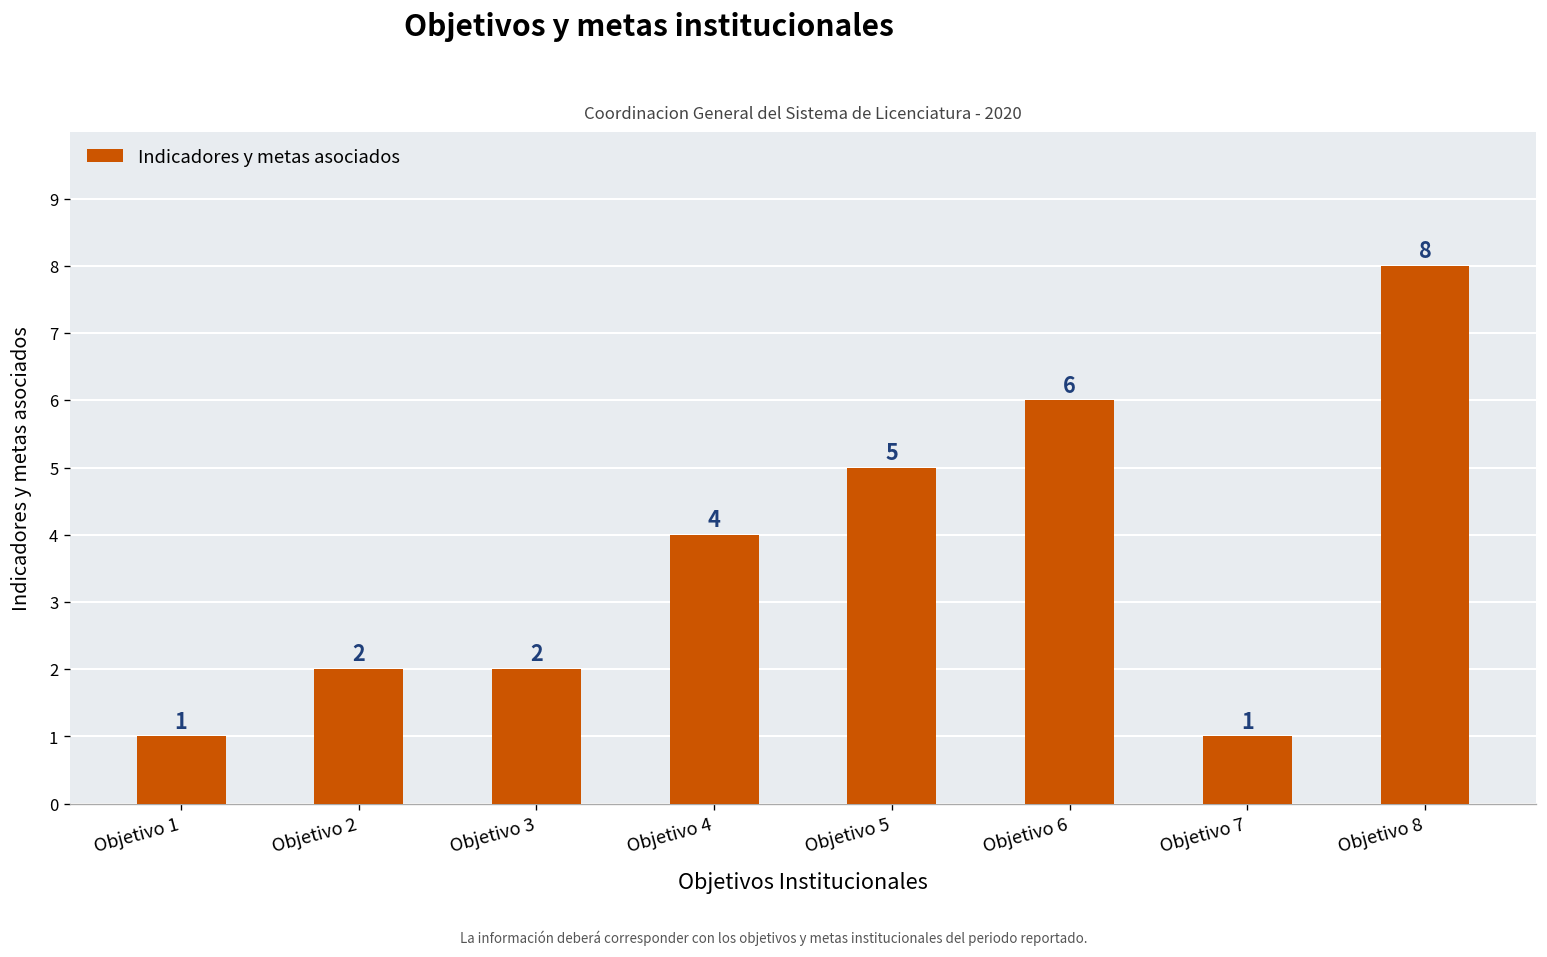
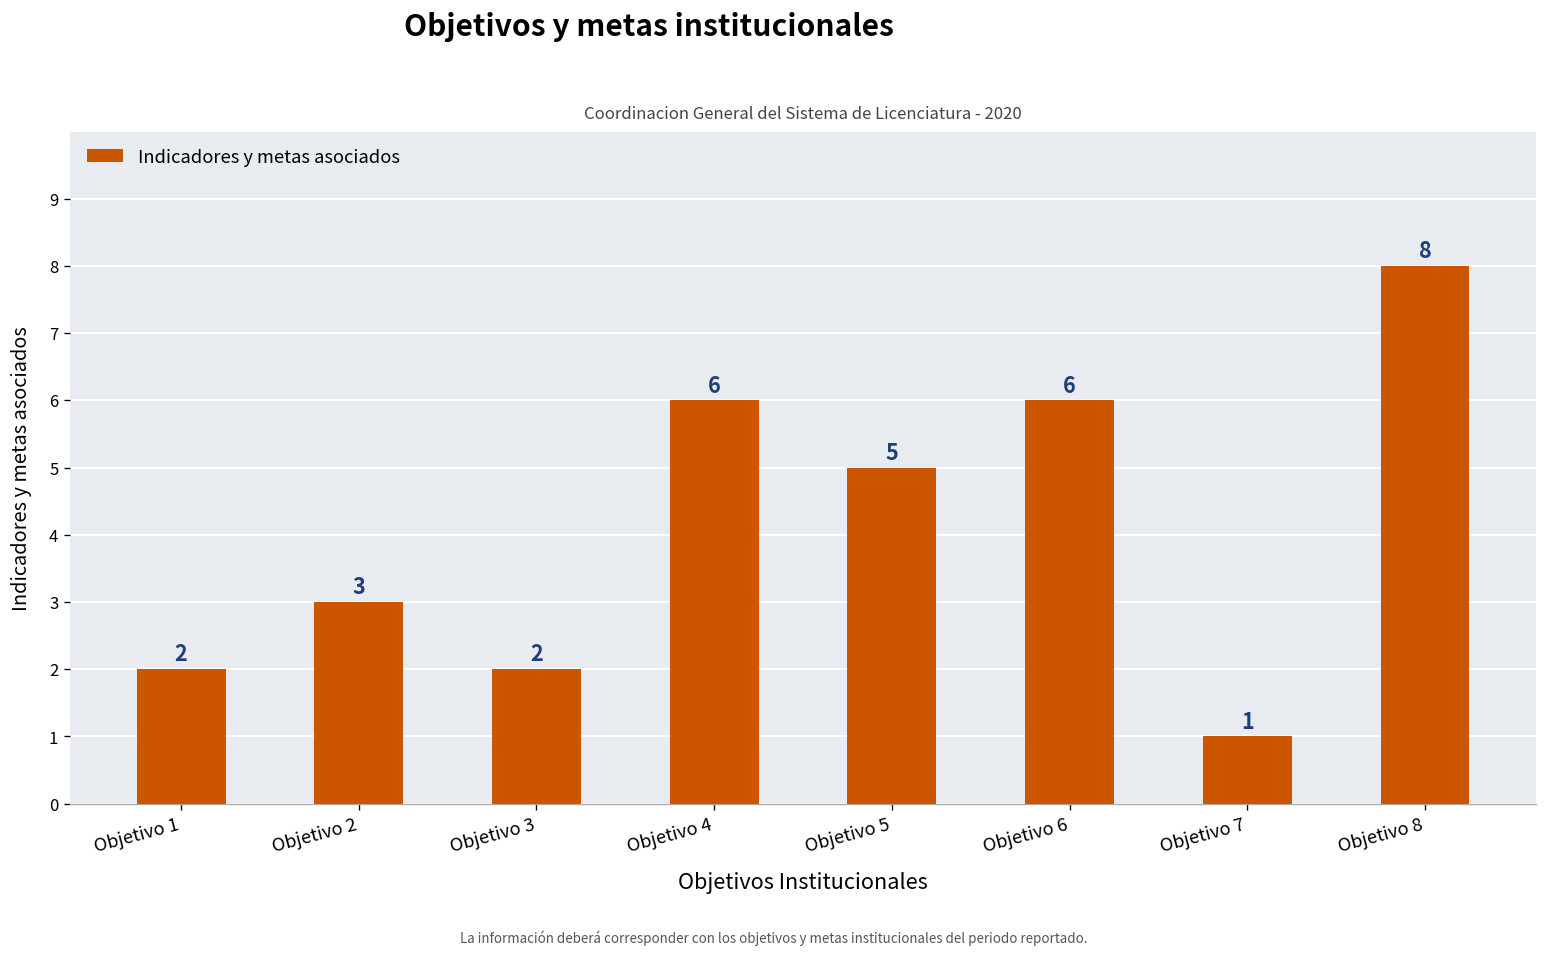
Objetivo 1: 1 -> 2
Objetivo 2: 2 -> 3
Objetivo 4: 4 -> 6
